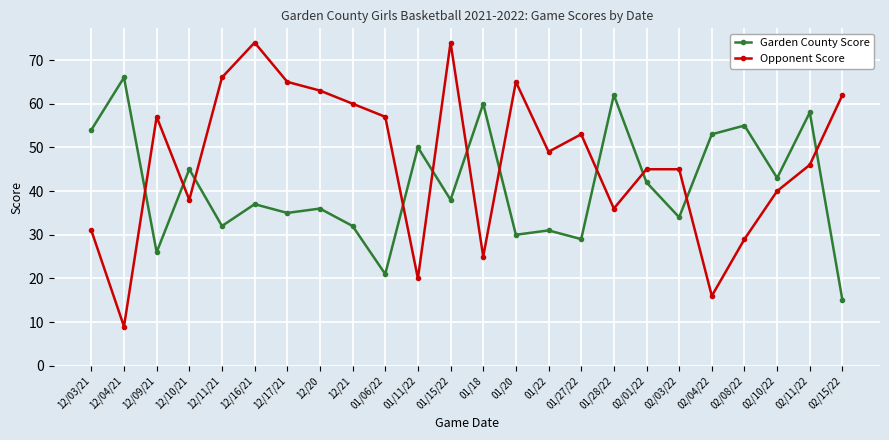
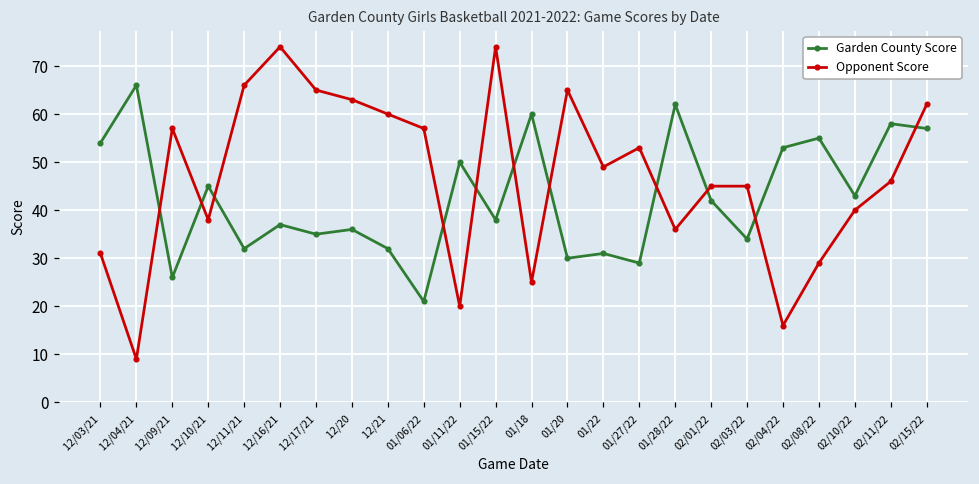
Garden County Score, 02/15/22: 15 -> 57
